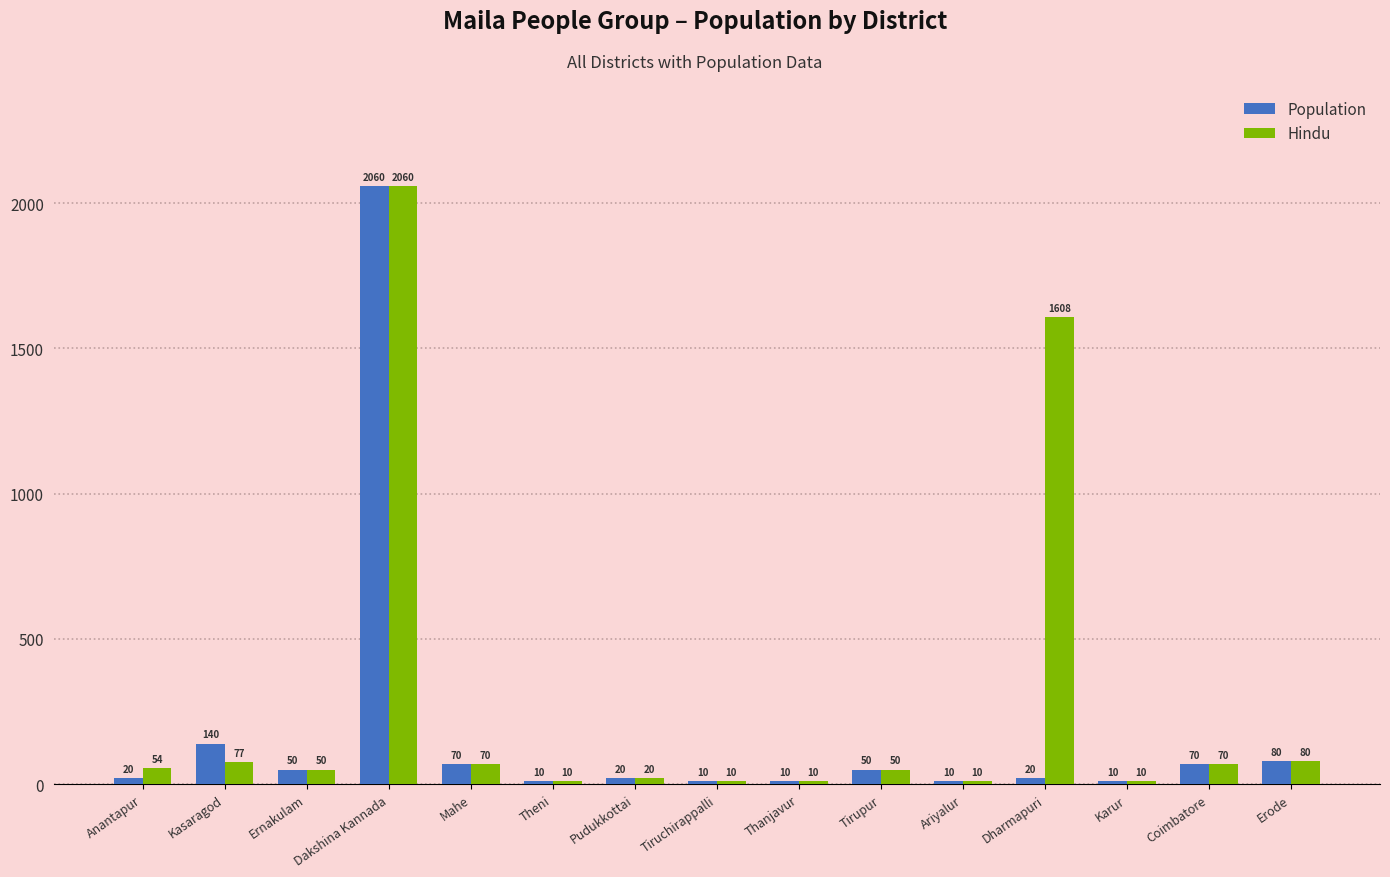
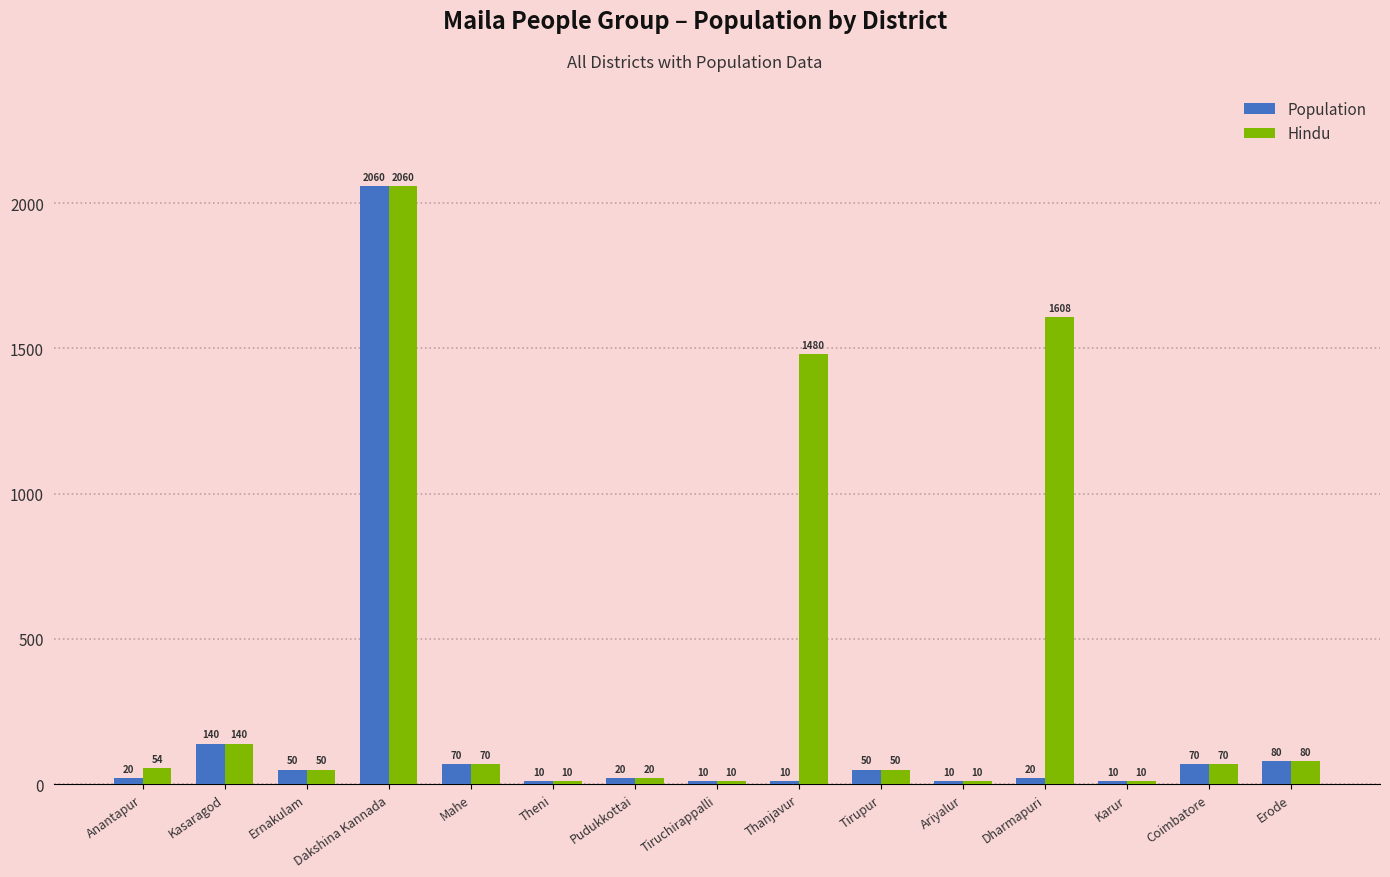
Hindu, Kasaragod: 77 -> 140
Hindu, Thanjavur: 10 -> 1480
